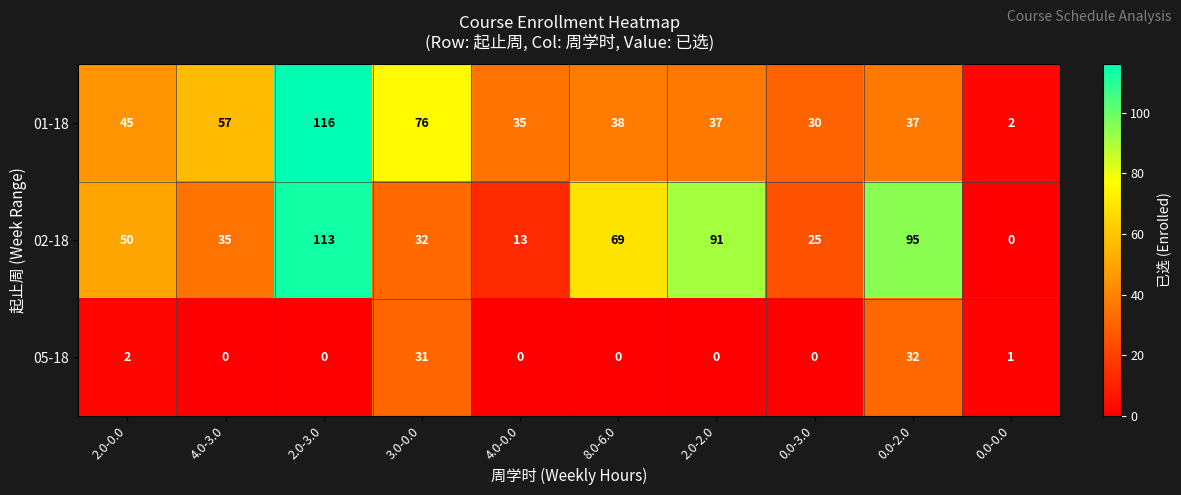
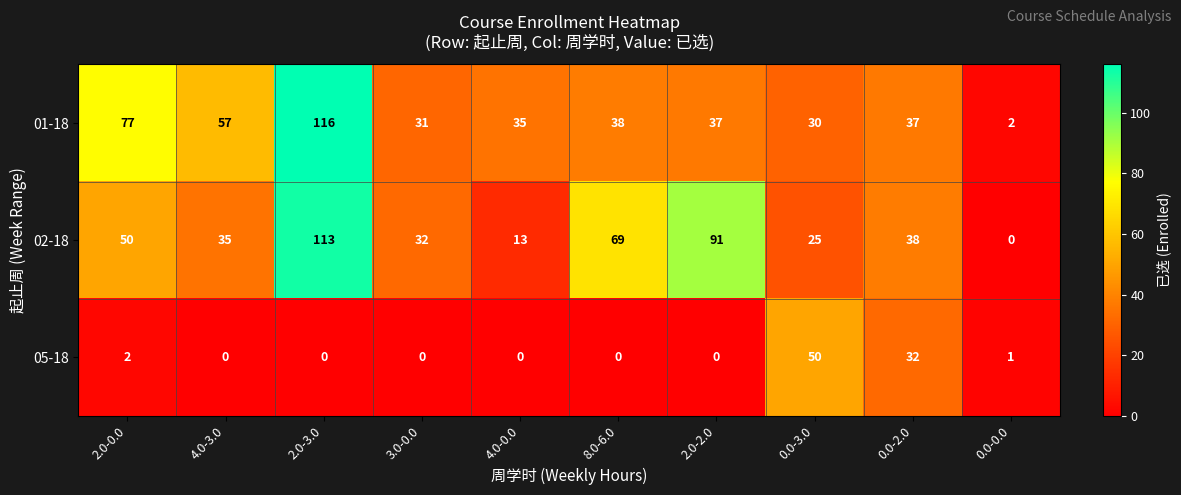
01-18, 2.0-0.0: 45 -> 77
01-18, 3.0-0.0: 76 -> 31
02-18, 0.0-2.0: 95 -> 38
05-18, 3.0-0.0: 31 -> 0
05-18, 0.0-3.0: 0 -> 50
